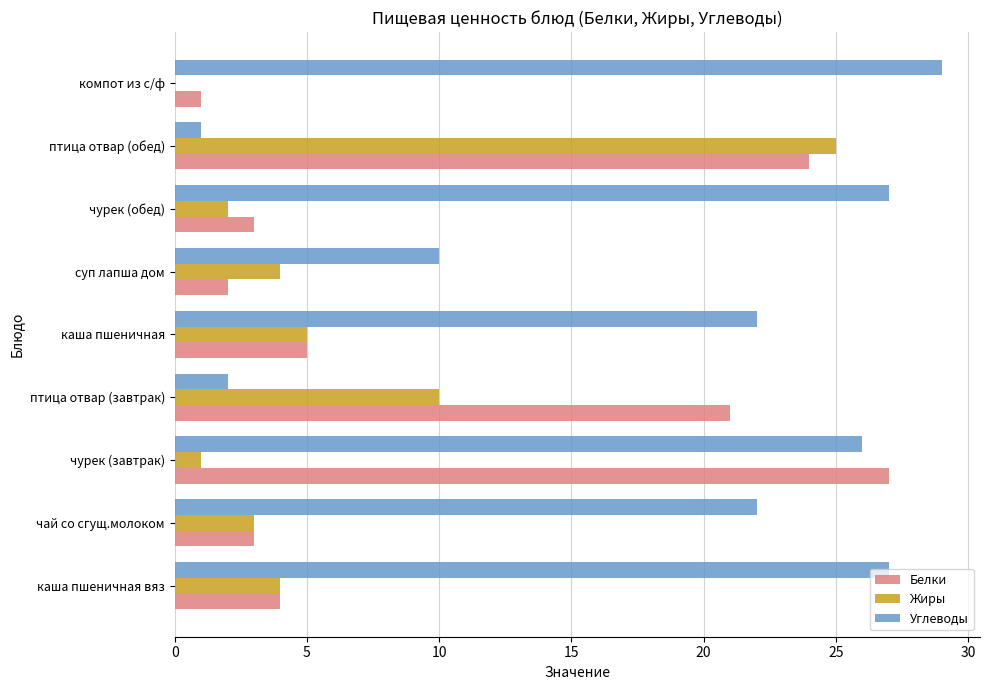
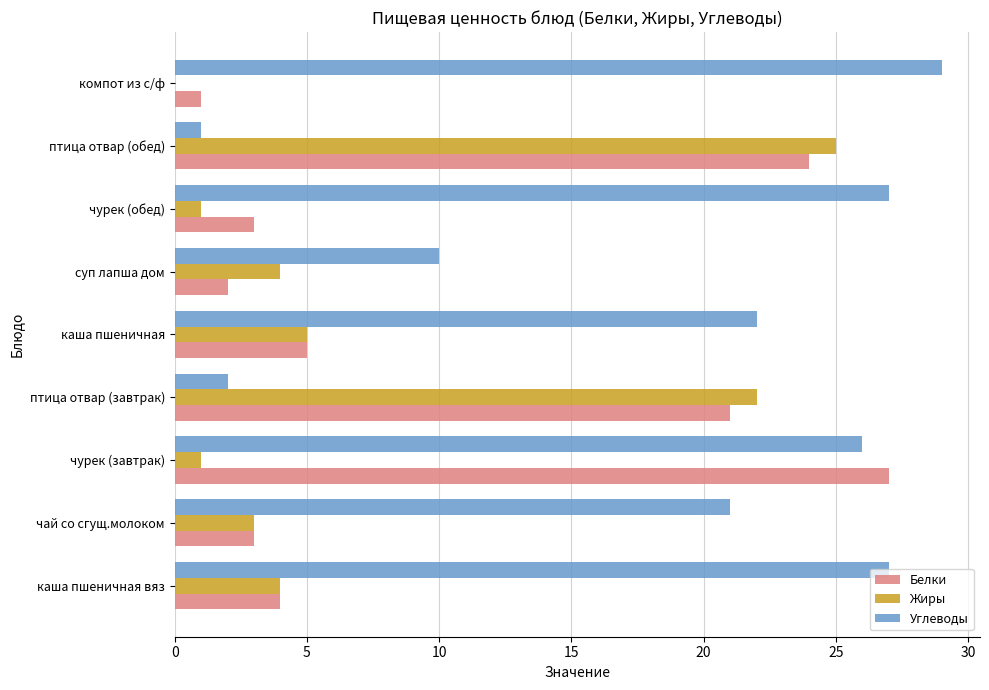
Жиры, чурек (обед): 2 -> 1
Жиры, птица отвар (завтрак): 10 -> 22
Углеводы, чай со сгущ.молоком: 22 -> 21
